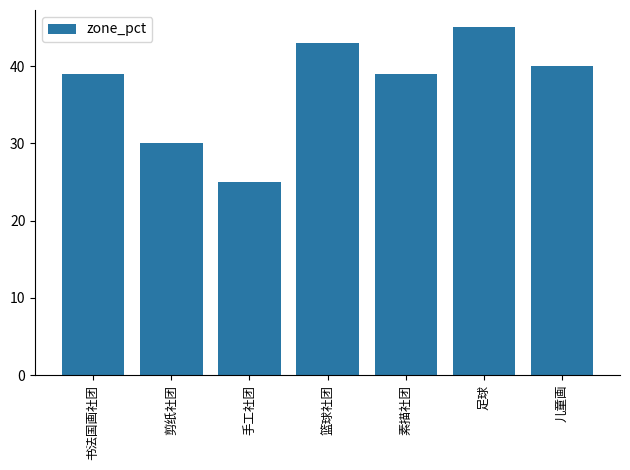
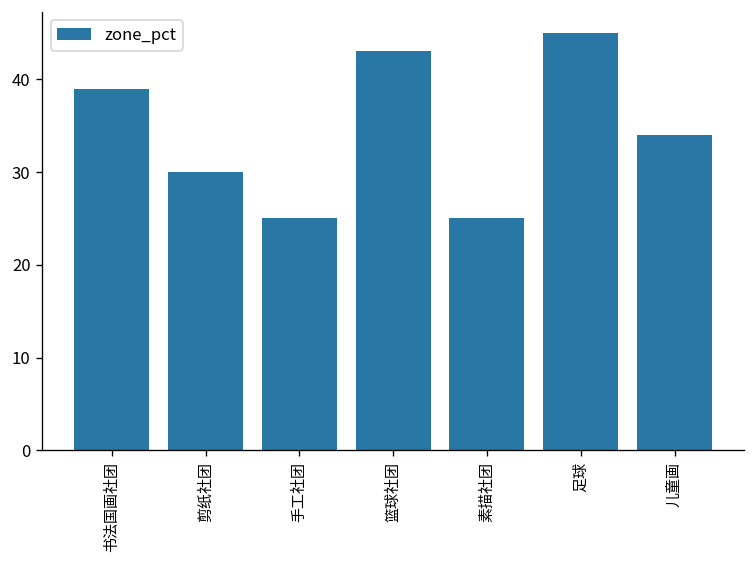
素描社团: 39 -> 25
儿童画: 40 -> 34
